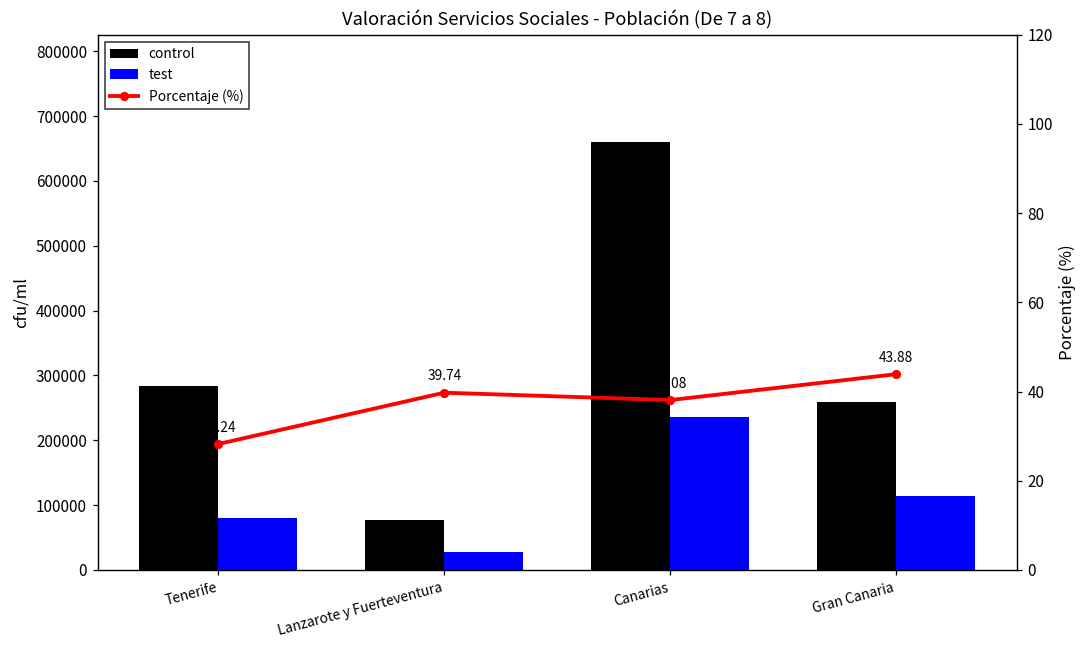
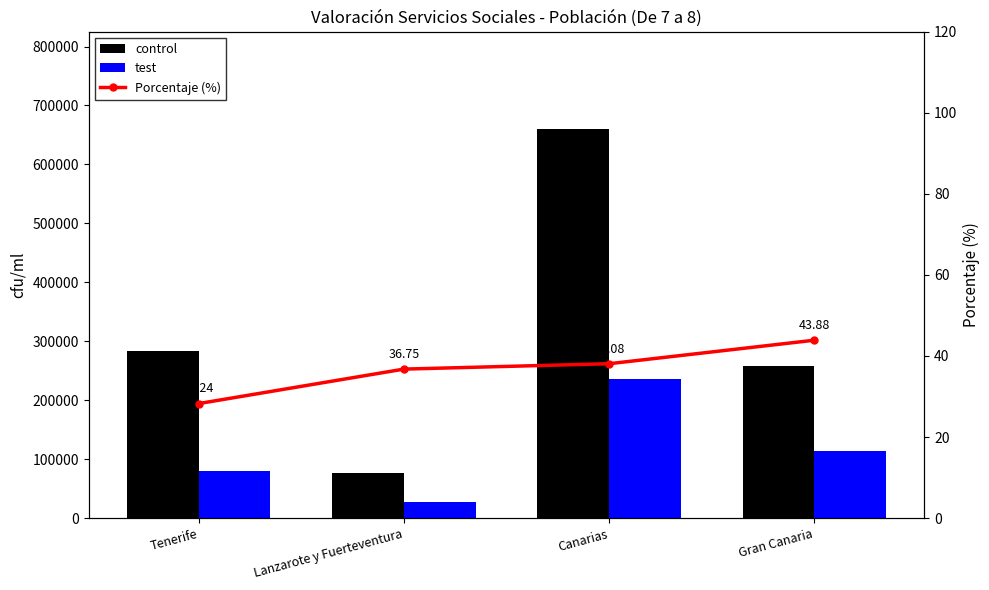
Porcentaje (%), Lanzarote y Fuerteventura: 39.74 -> 36.75
